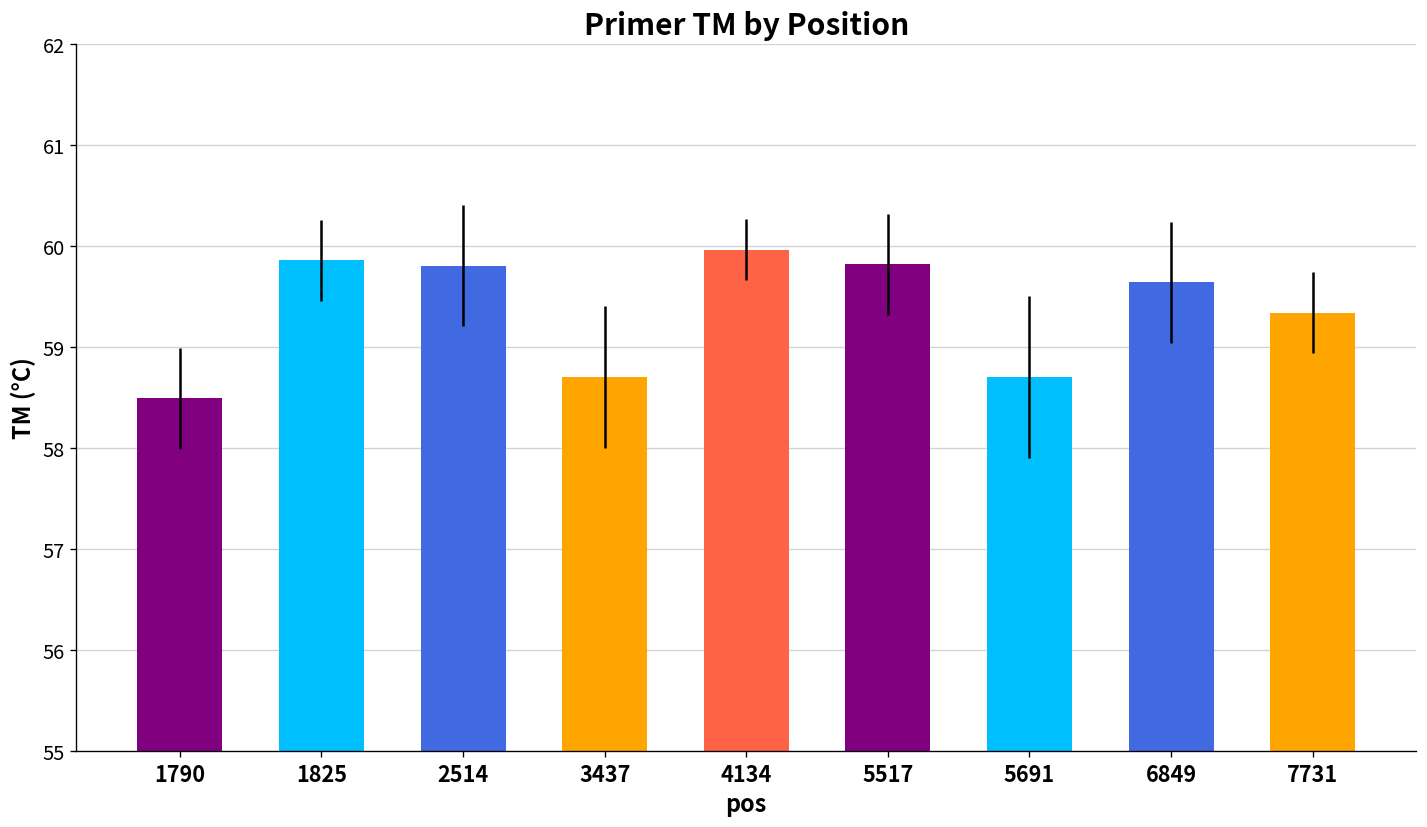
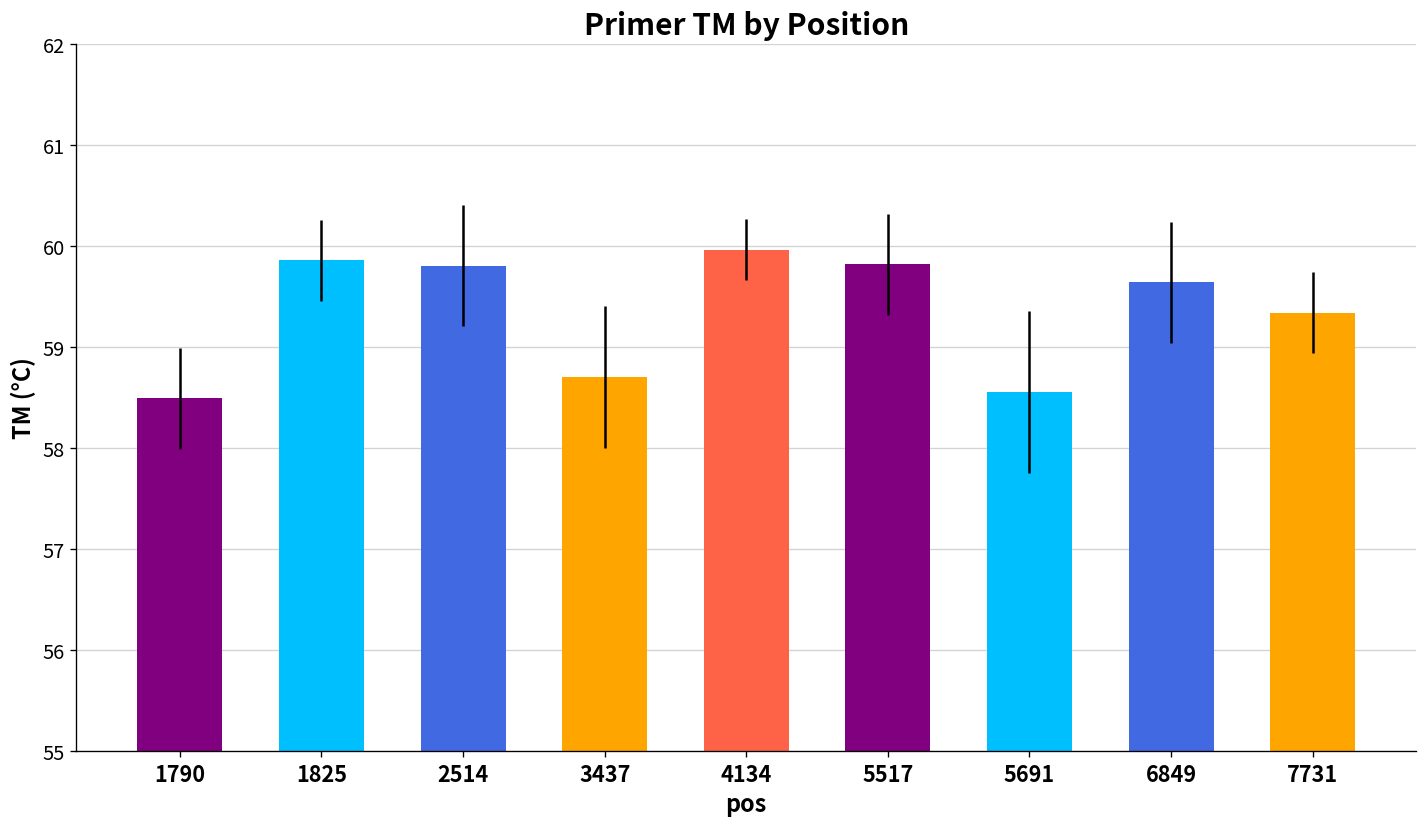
5691: 58.7 -> 58.6
